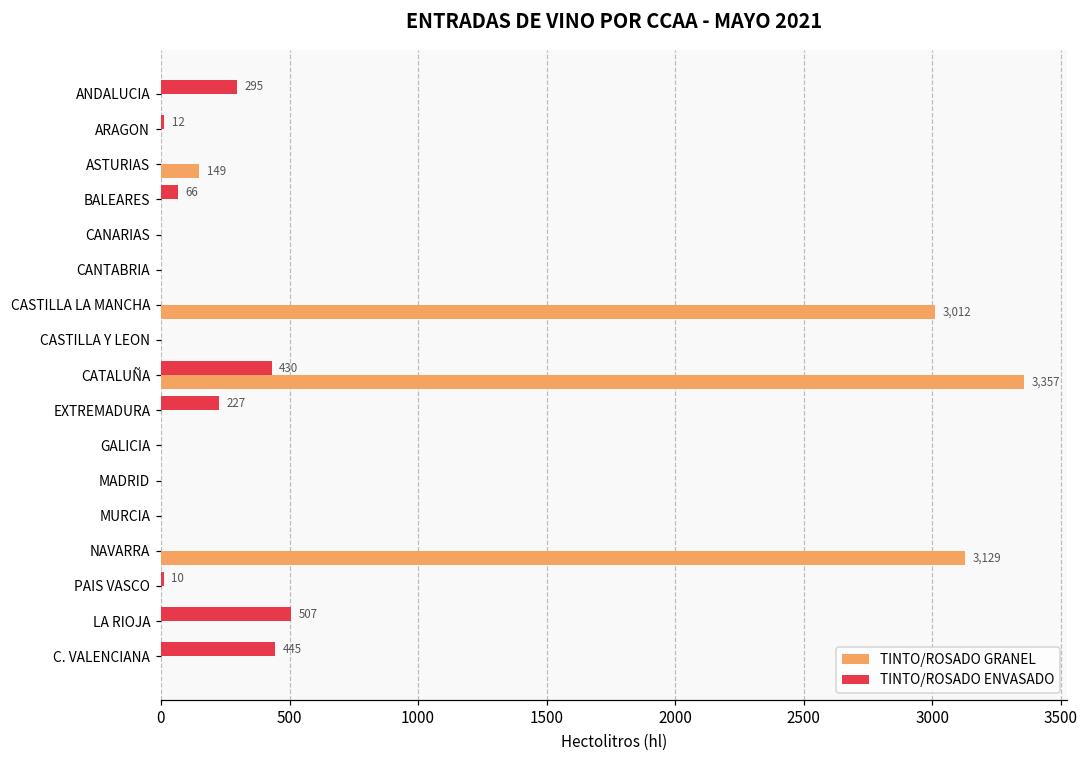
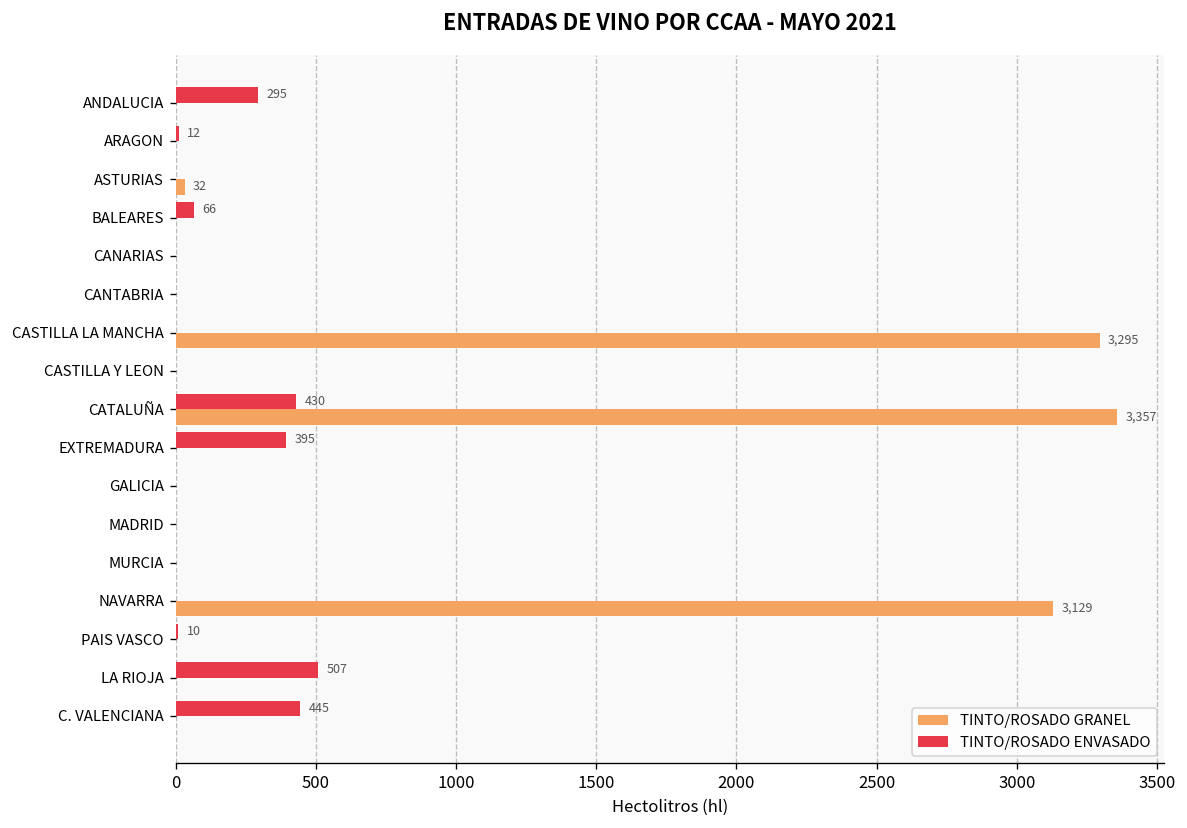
TINTO/ROSADO GRANEL, ASTURIAS: 149 -> 32
TINTO/ROSADO GRANEL, CASTILLA LA MANCHA: 3,012 -> 3,295
TINTO/ROSADO ENVASADO, EXTREMADURA: 227 -> 395
